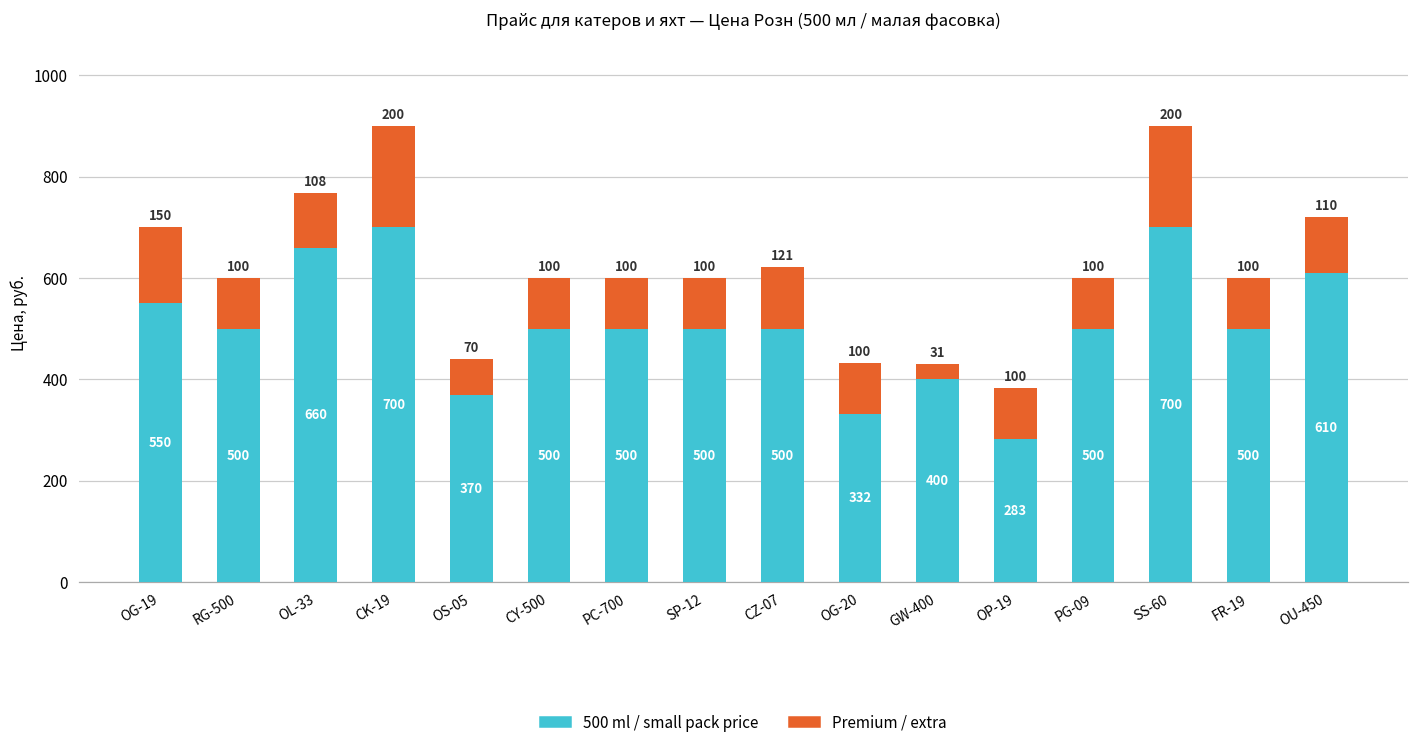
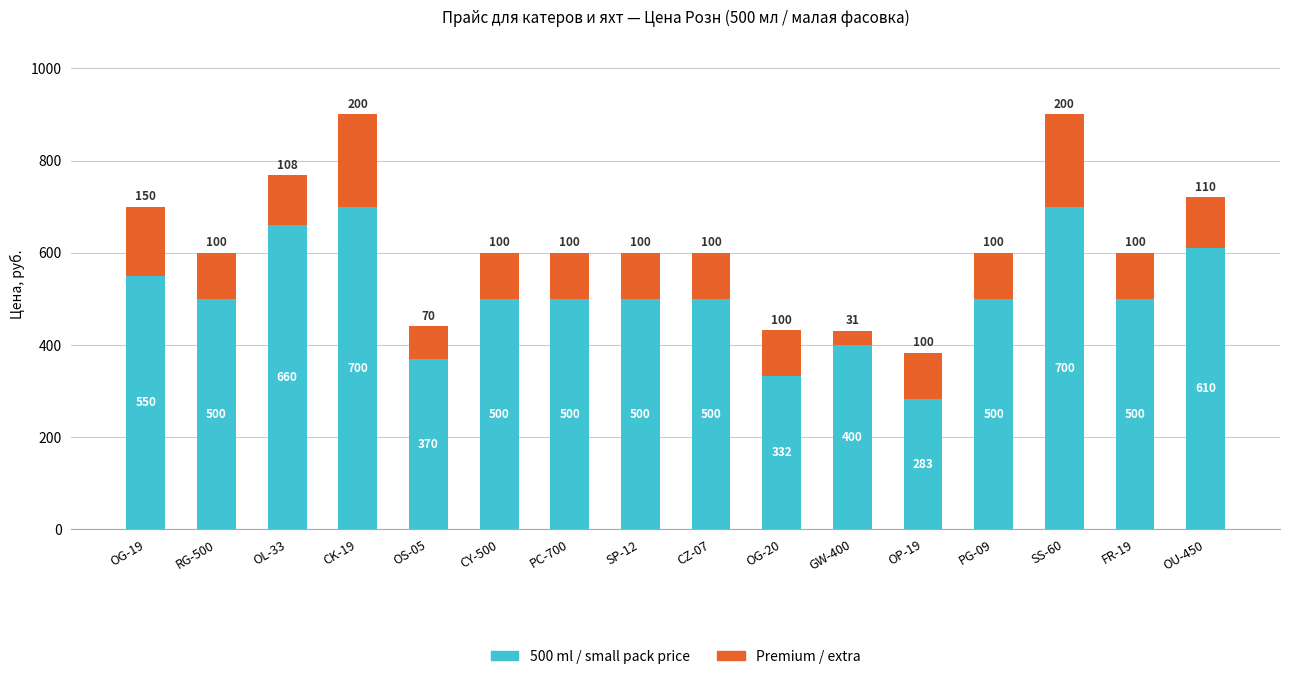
Premium / extra, CZ-07: 121 -> 100
